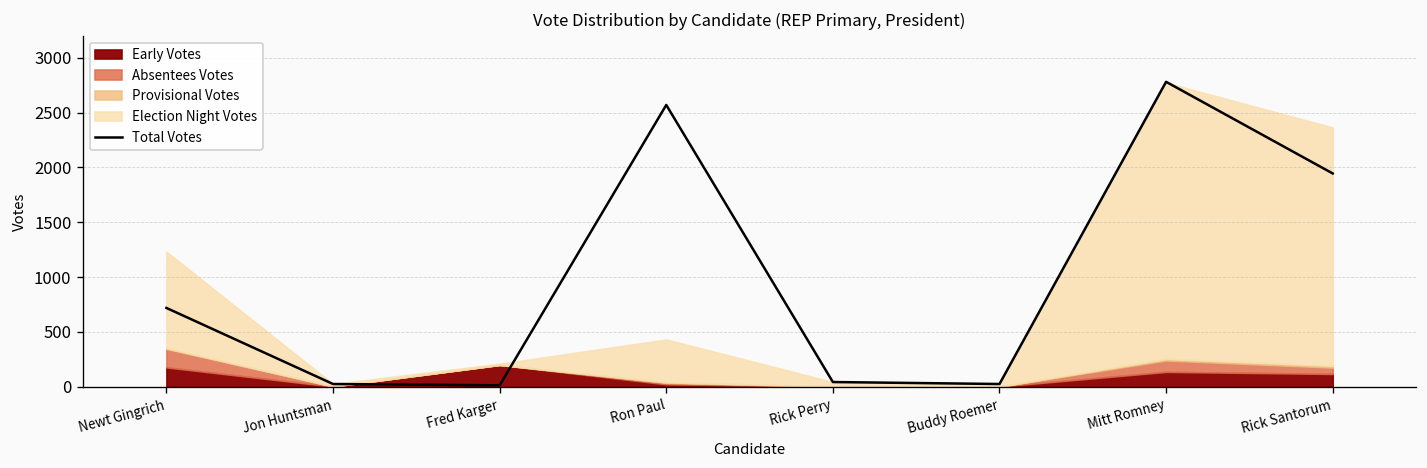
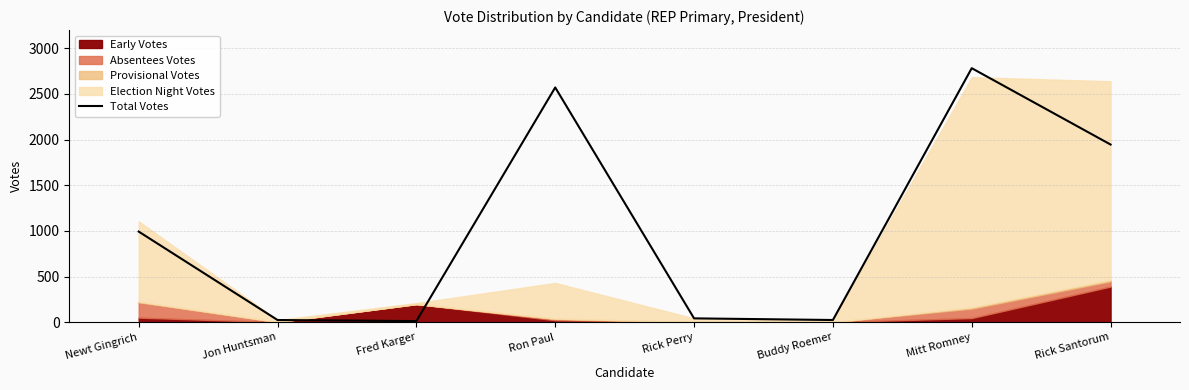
Total Votes, Newt Gingrich: 700 -> 1000
Early Votes, Newt Gingrich: 200 -> 100
Early Votes, Mitt Romney: 100 -> 0
Early Votes, Rick Santorum: 100 -> 400
